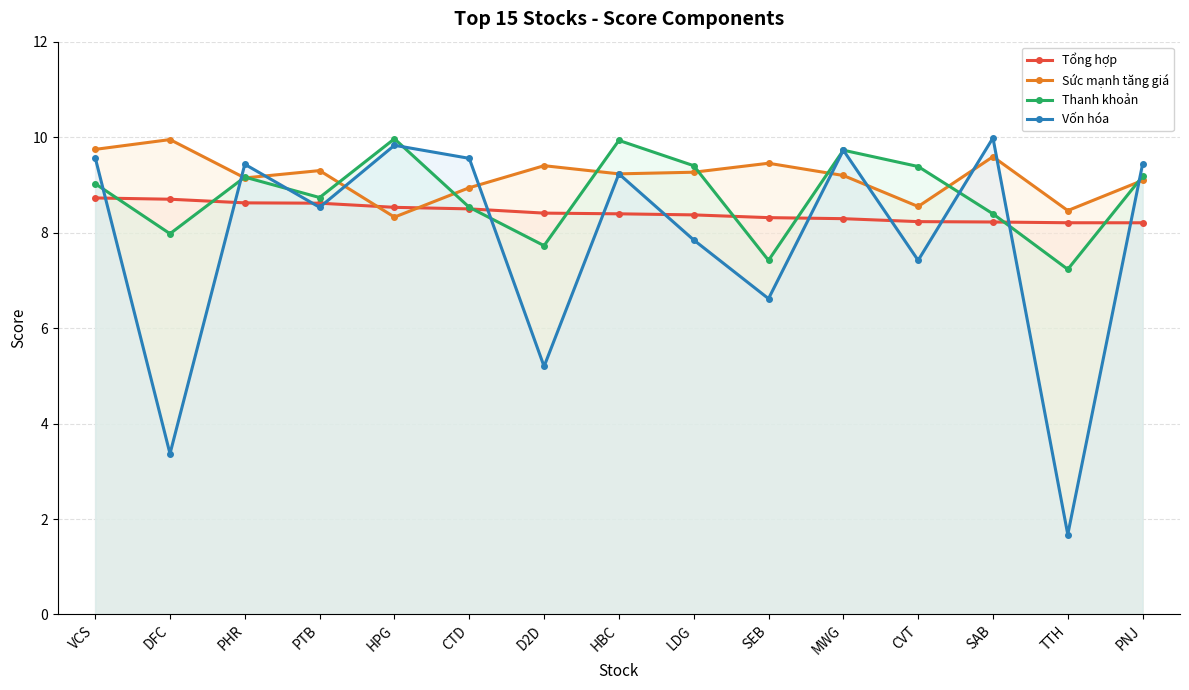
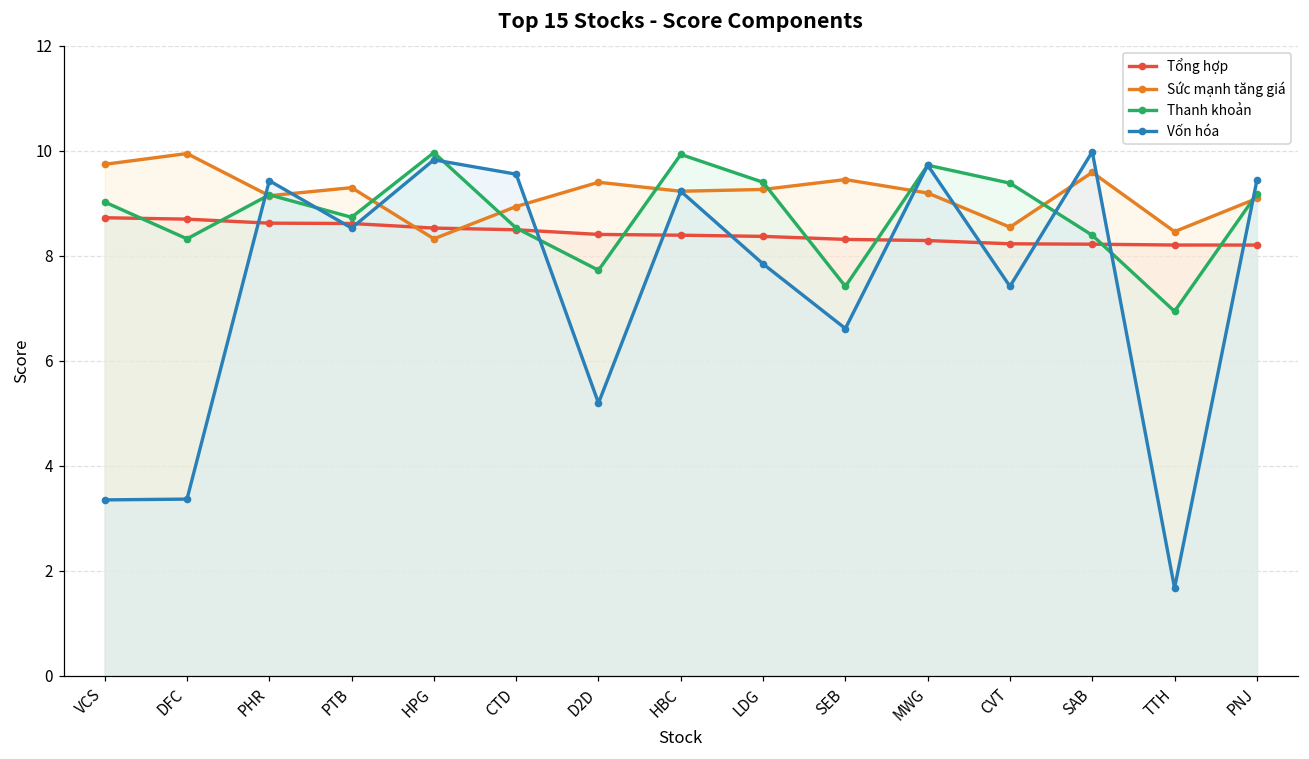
Vốn hóa, VCS: 9.6 -> 3.4
Thanh khoản, DFC: 8.0 -> 8.3
Thanh khoản, TTH: 7.2 -> 6.9
